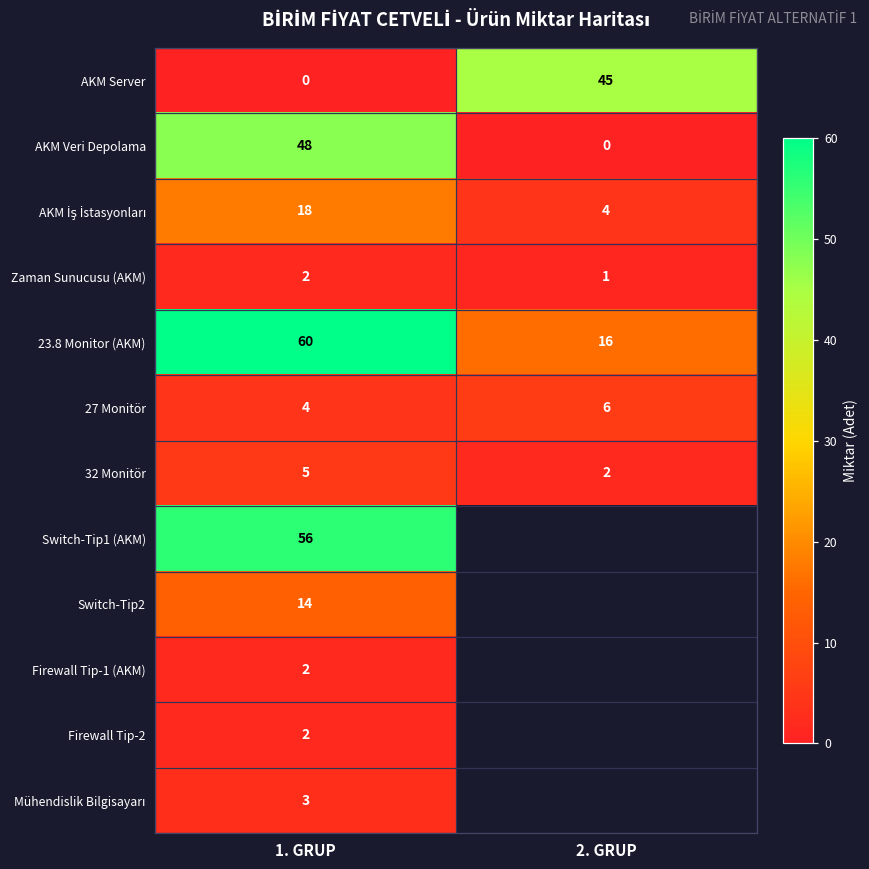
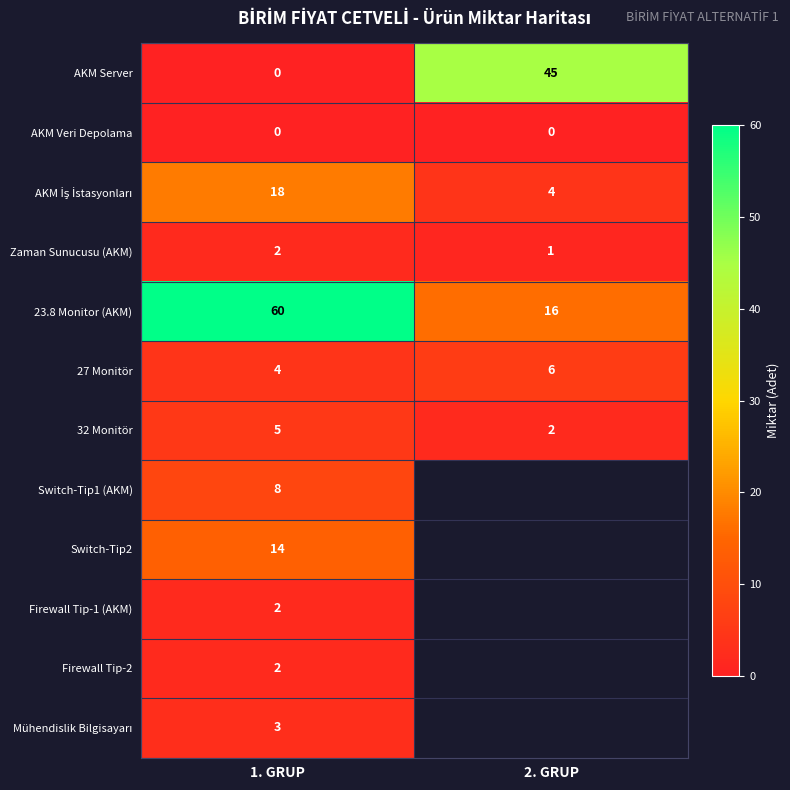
AKM Veri Depolama, 1. GRUP: 48 -> 0
Switch-Tip1 (AKM), 1. GRUP: 56 -> 8
